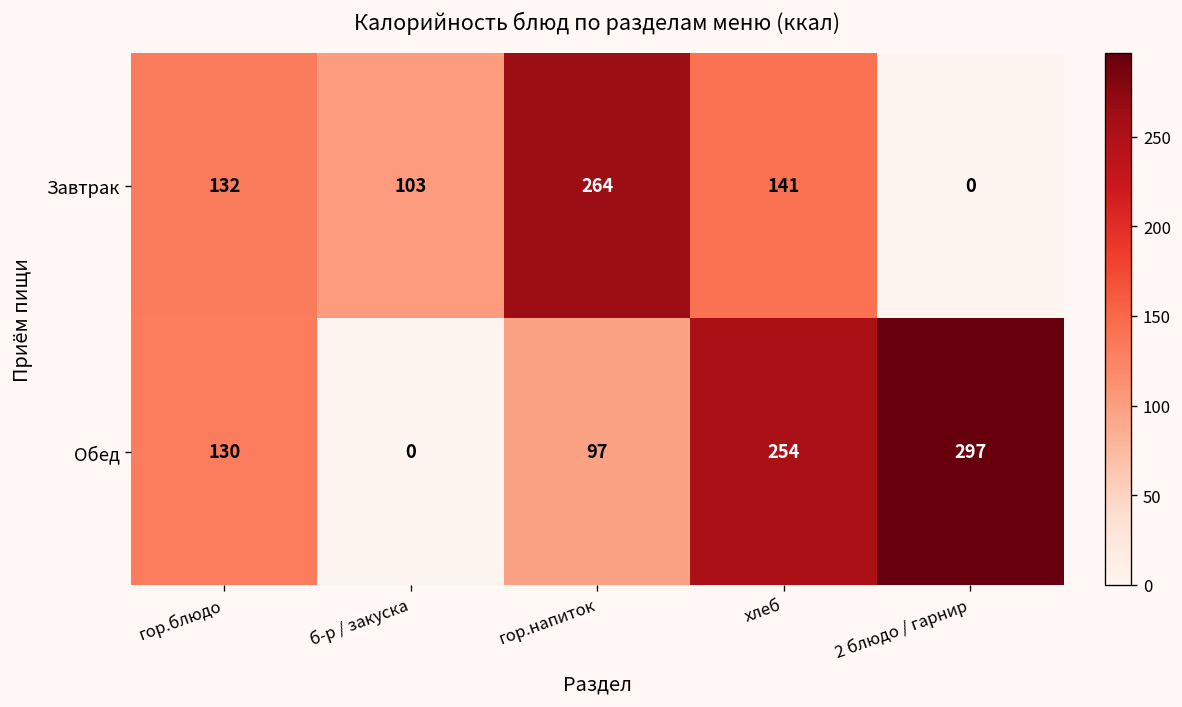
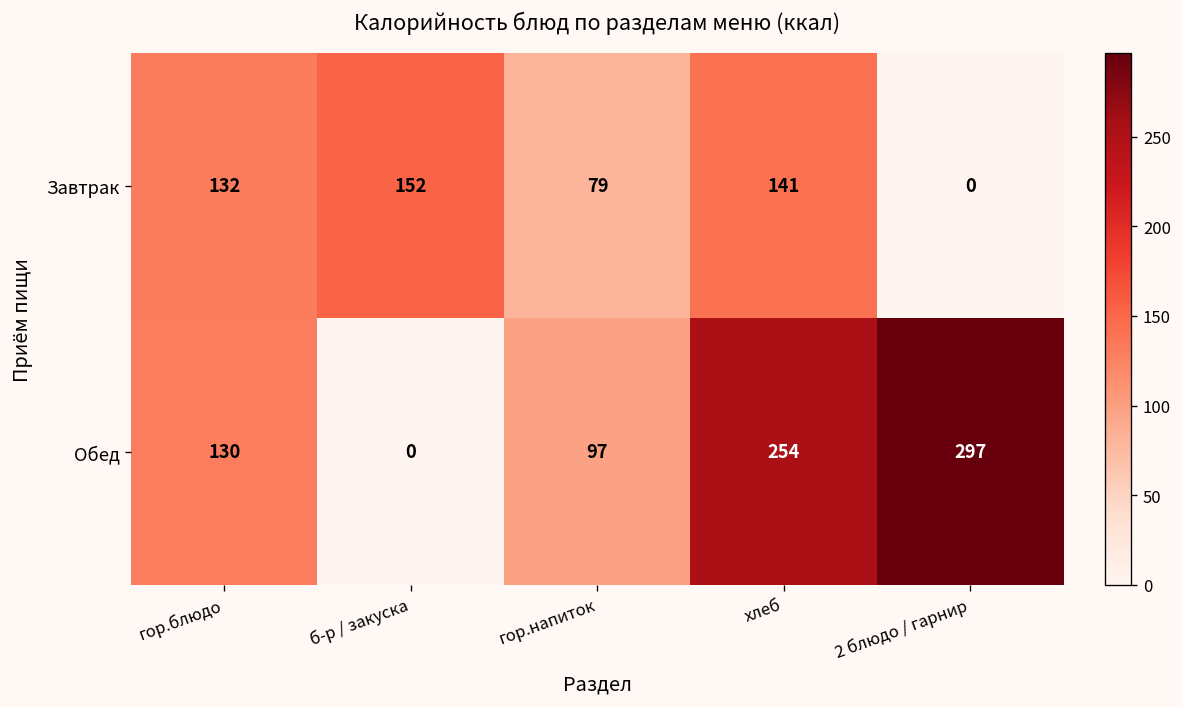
Завтрак, б-р / закуска: 103 -> 152
Завтрак, гор.напиток: 264 -> 79
